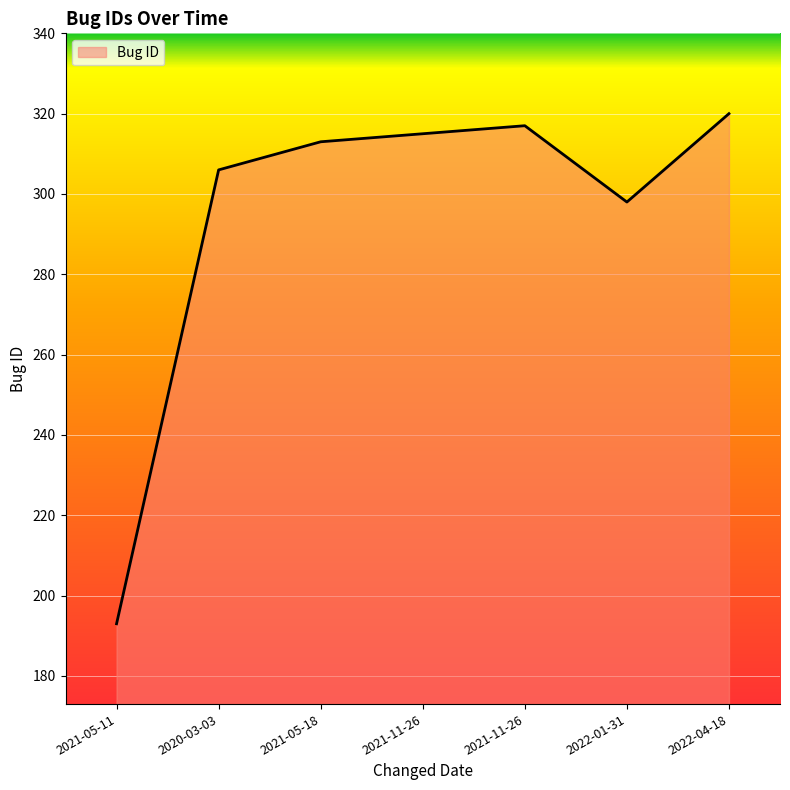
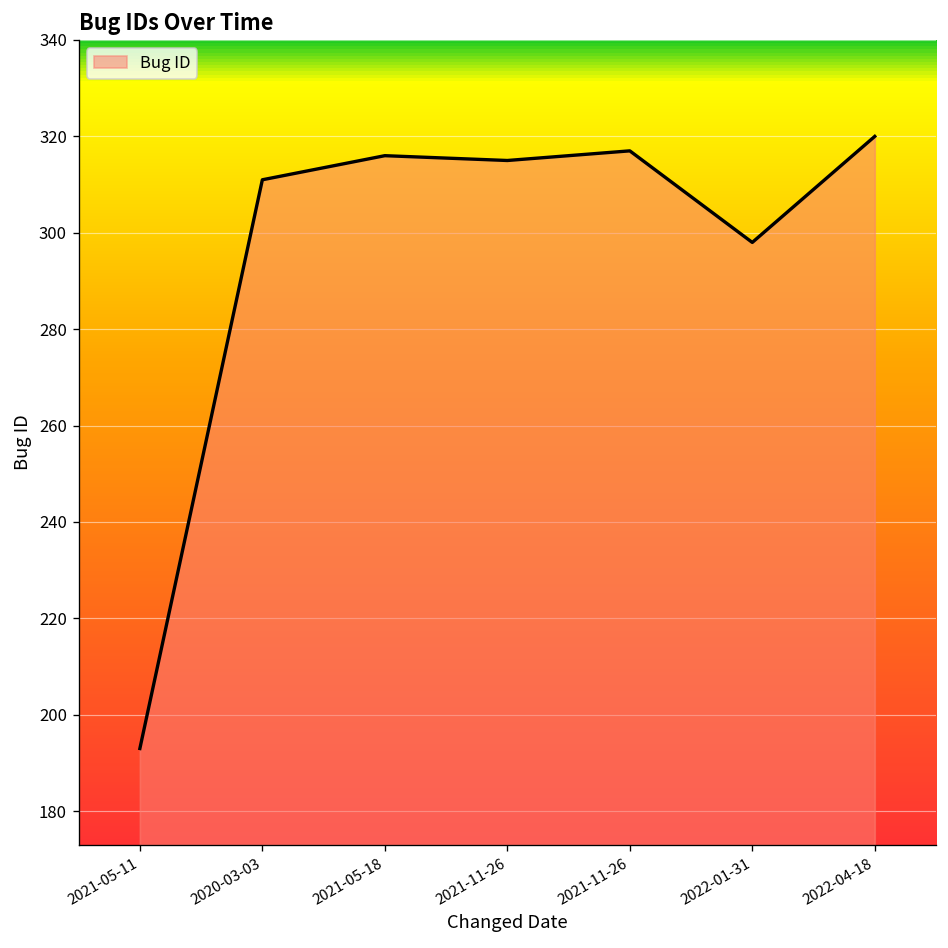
2020-03-03: 306 -> 311
2021-05-18: 313 -> 316
